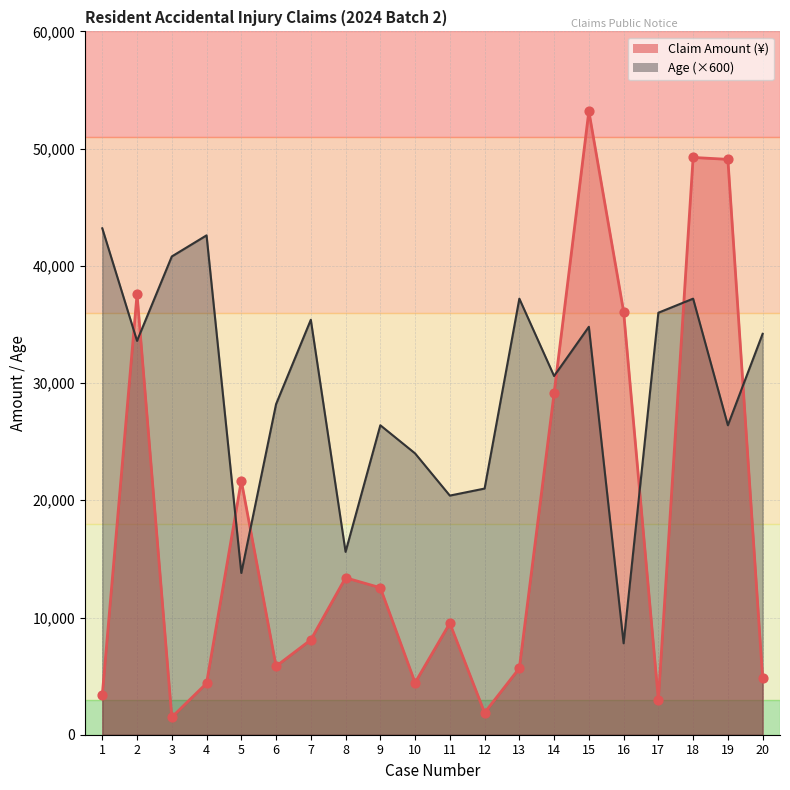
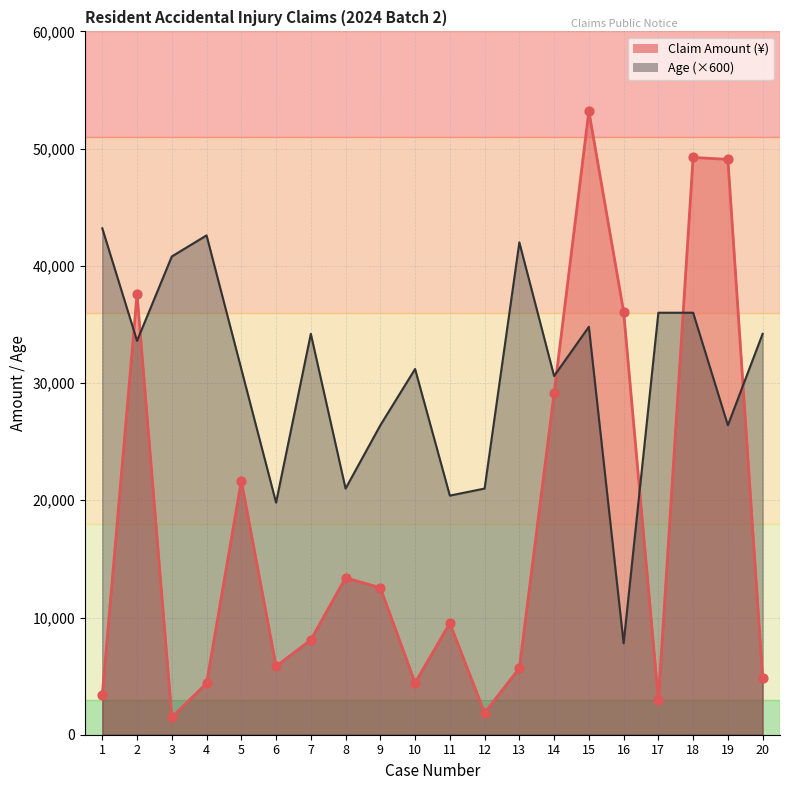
Age (×600), 5: 13,800 -> 31,200
Age (×600), 6: 28,200 -> 19,800
Age (×600), 7: 35,400 -> 34,200
Age (×600), 8: 15,600 -> 21,000
Age (×600), 10: 24,000 -> 31,200
Age (×600), 13: 37,200 -> 42,000
Age (×600), 18: 37,200 -> 36,000
